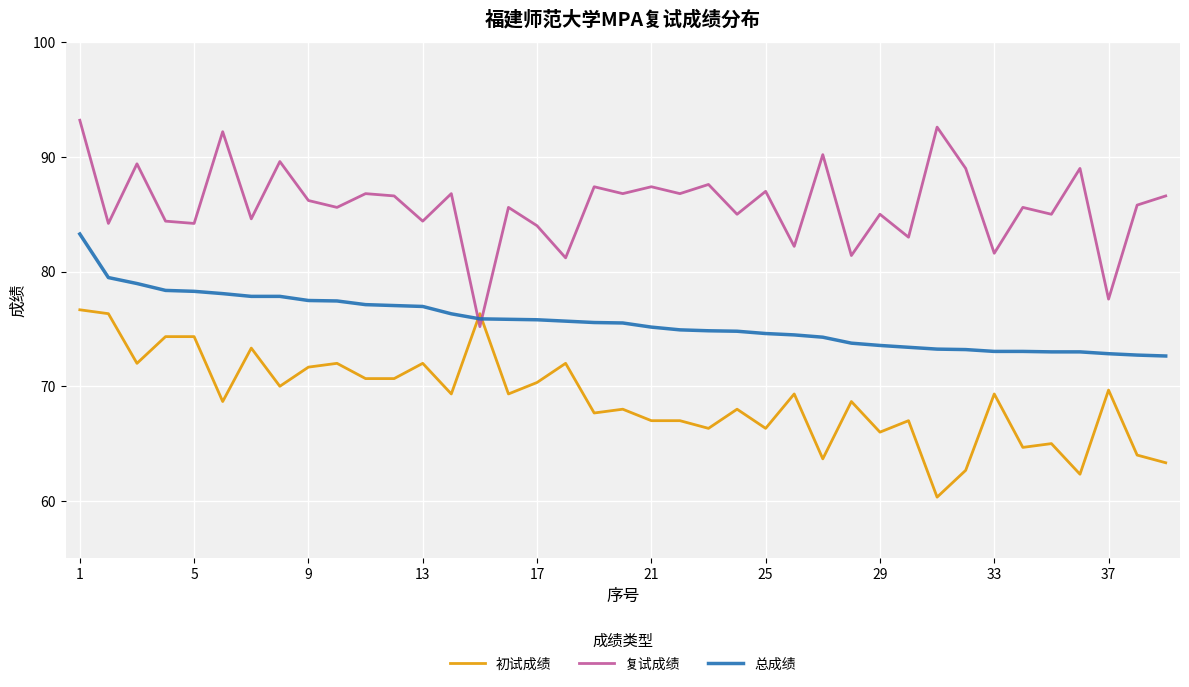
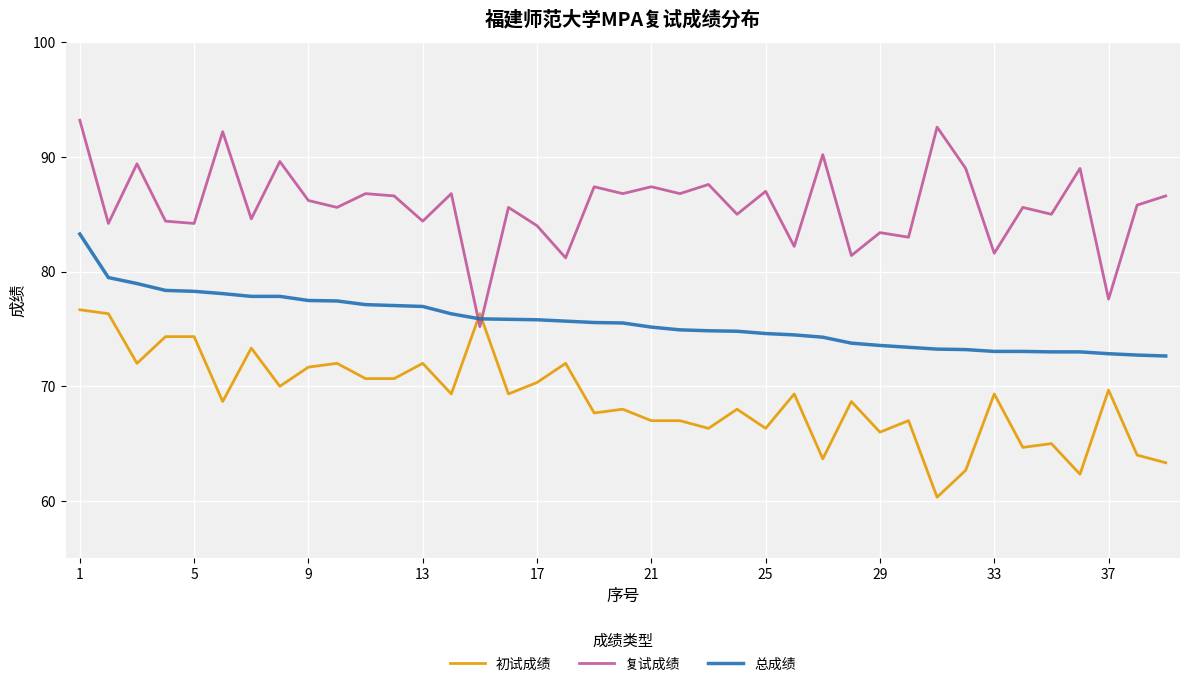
复试成绩, 29: 85.0 -> 83.4
